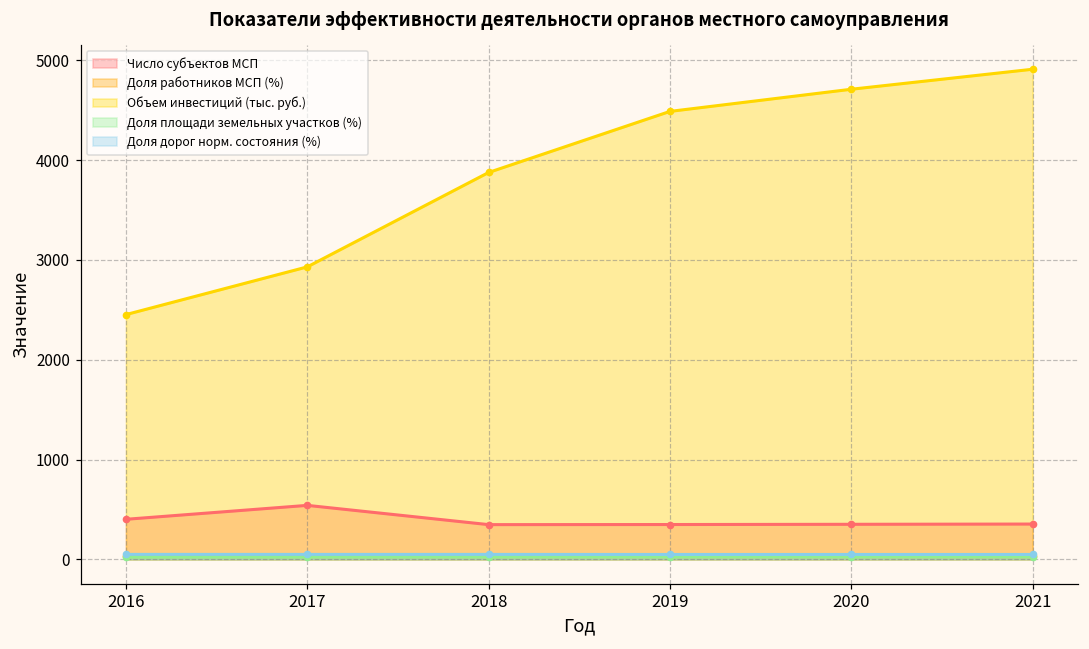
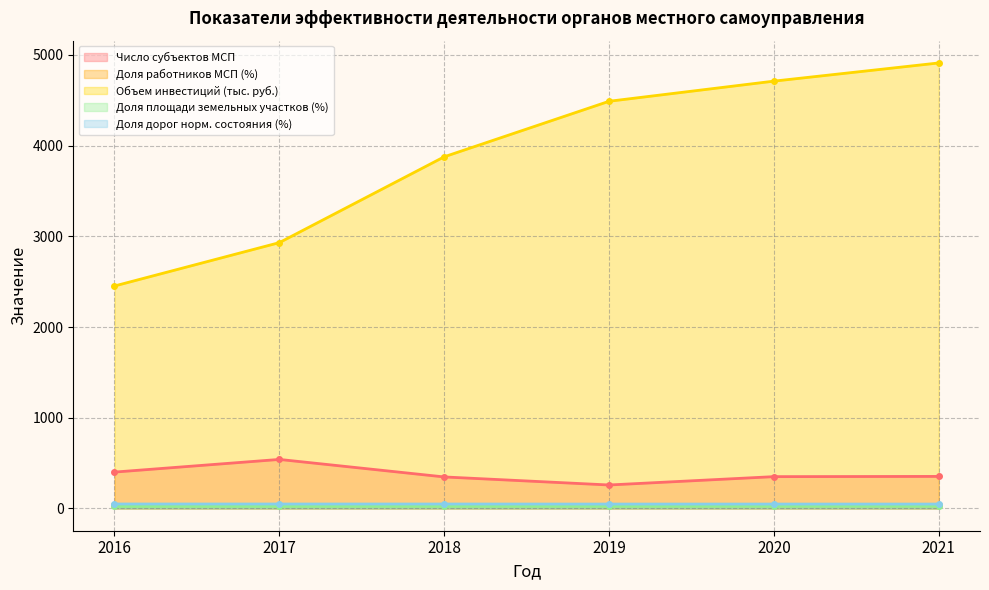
Число субъектов МСП, 2019: 350 -> 260
